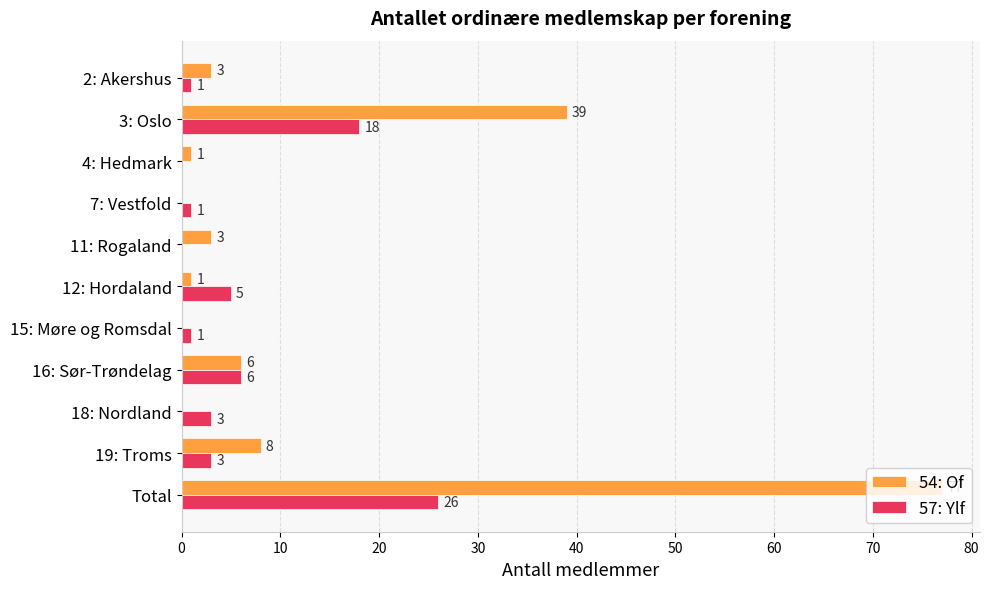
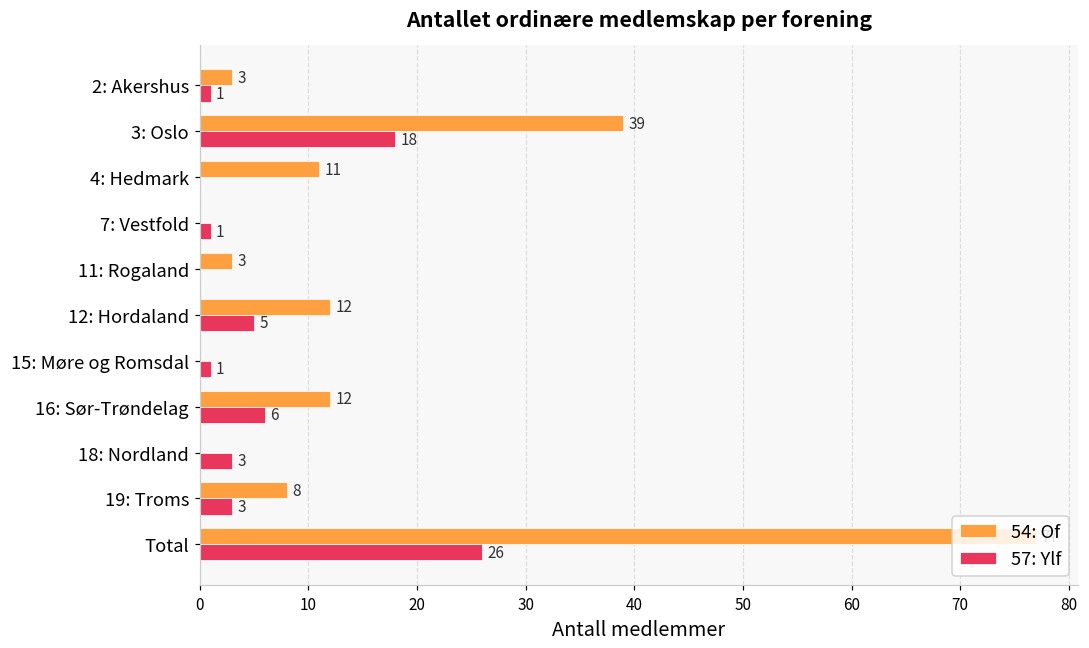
54: Of, 4: Hedmark: 1 -> 11
54: Of, 12: Hordaland: 1 -> 12
54: Of, 16: Sør-Trøndelag: 6 -> 12
